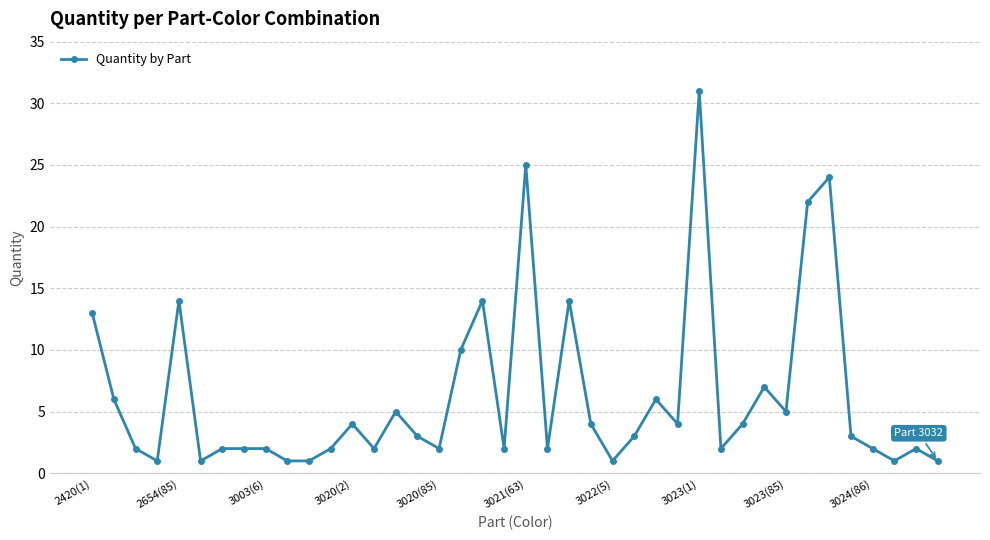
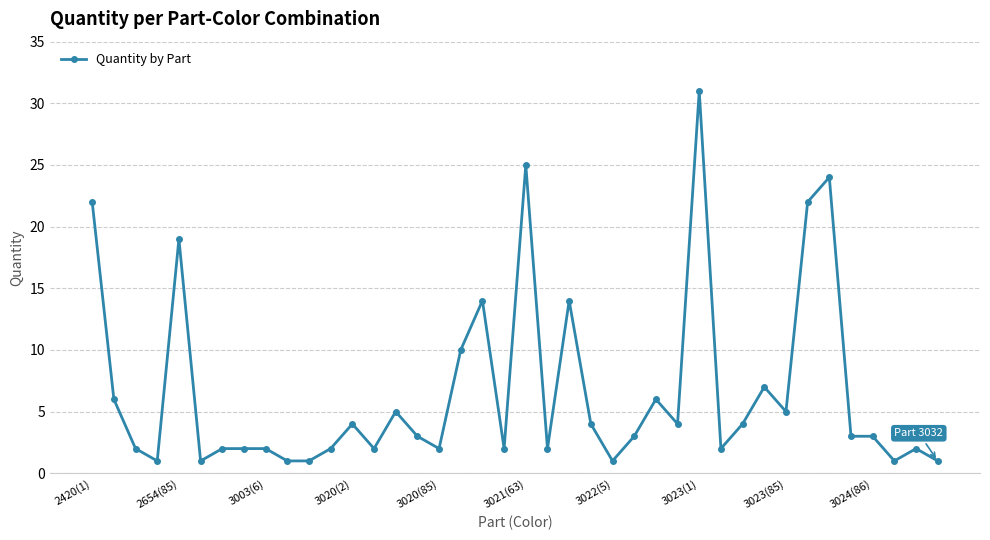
2420(1): 13 -> 22
2654(85): 14 -> 19
3024(86): 2 -> 3
